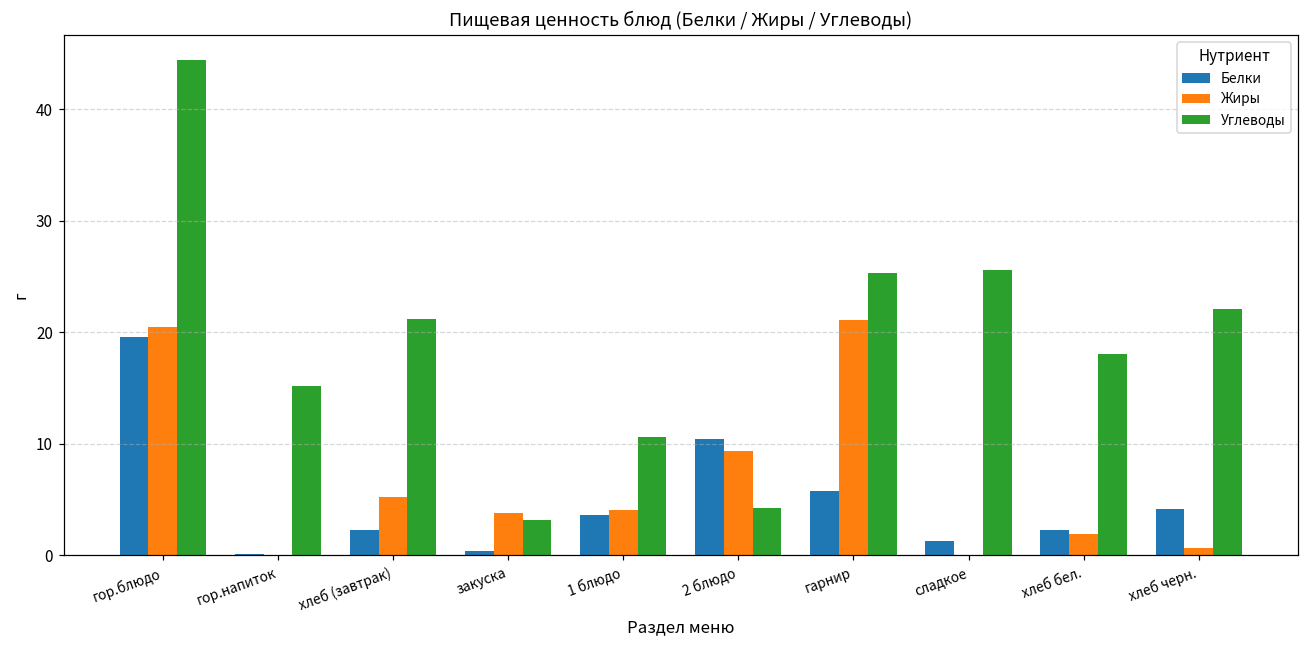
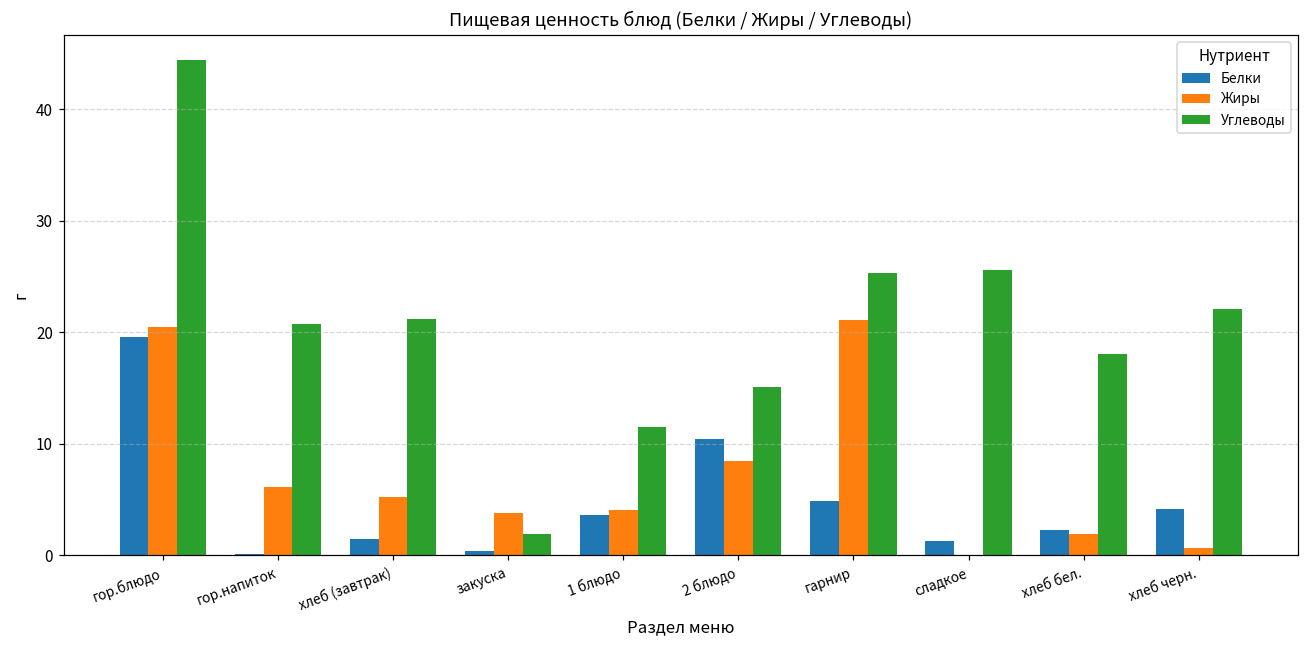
Жиры, гор.напиток: 0.0 -> 6.1
Углеводы, гор.напиток: 15.2 -> 20.7
Белки, хлеб (завтрак): 2.3 -> 1.5
Углеводы, закуска: 3.2 -> 1.9
Углеводы, 1 блюдо: 10.6 -> 11.5
Жиры, 2 блюдо: 9.3 -> 8.5
Углеводы, 2 блюдо: 4.2 -> 15.0
Белки, гарнир: 5.8 -> 4.9
